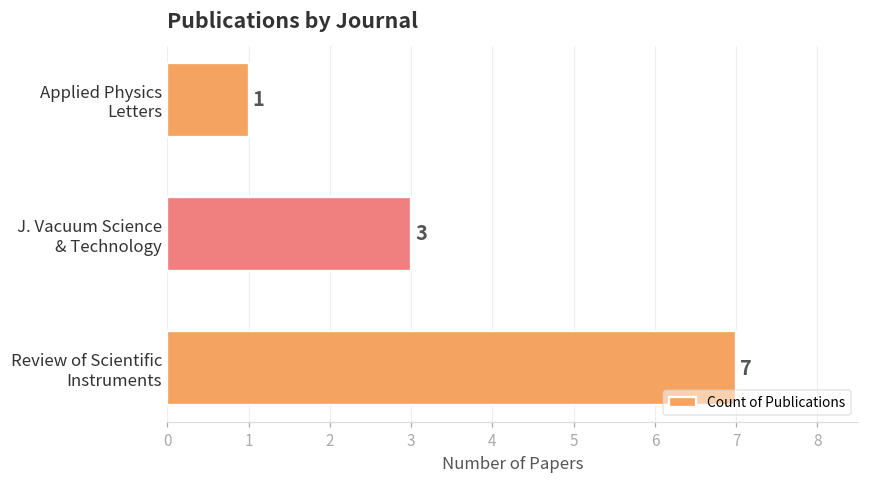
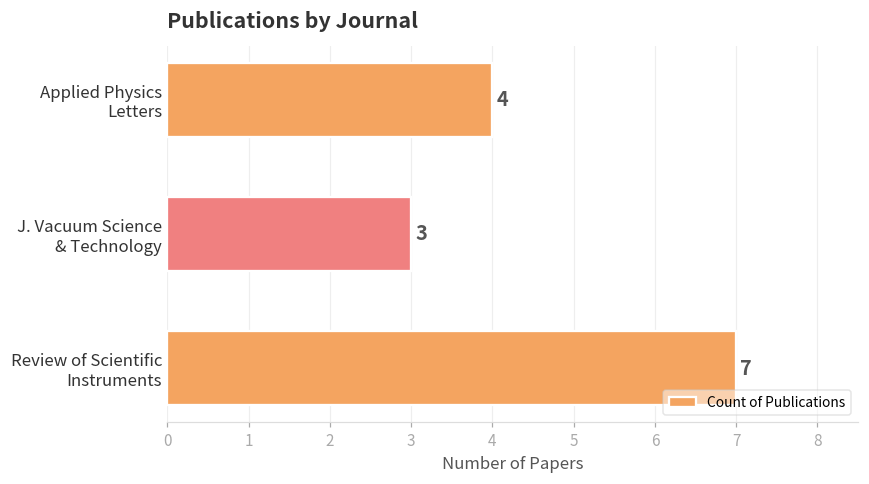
Applied Physics Letters: 1 -> 4
